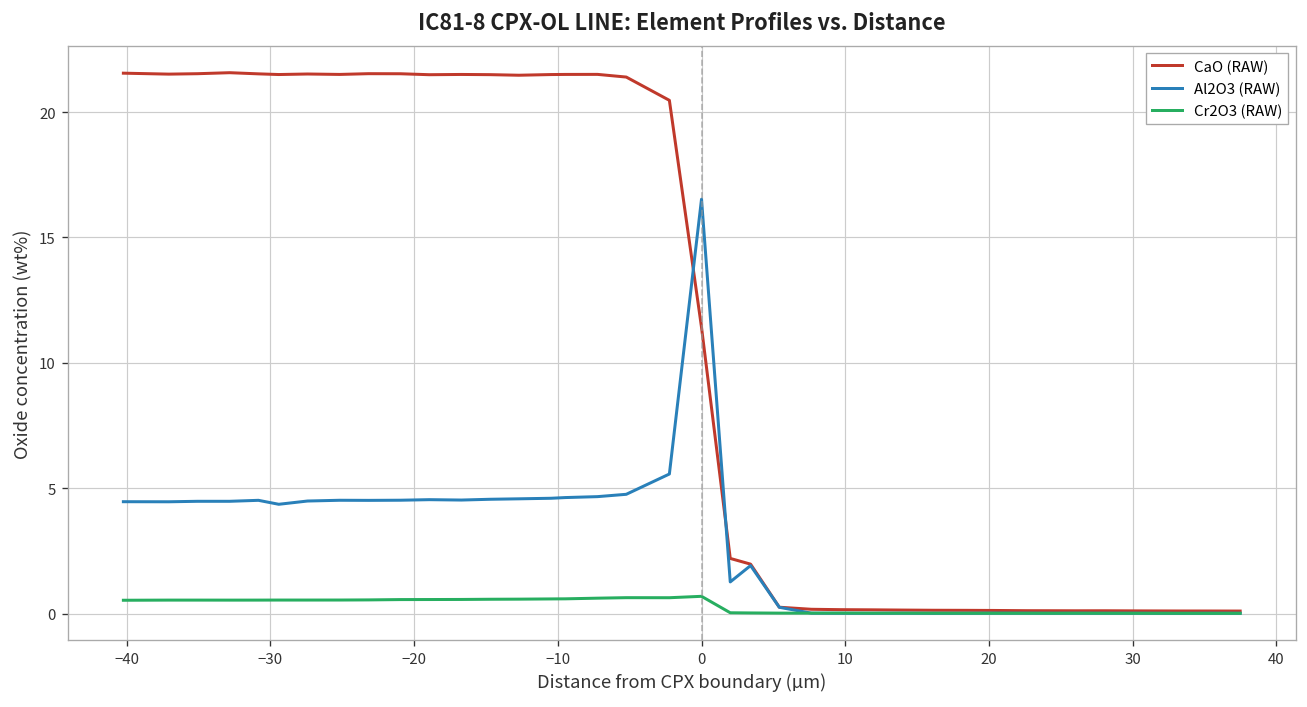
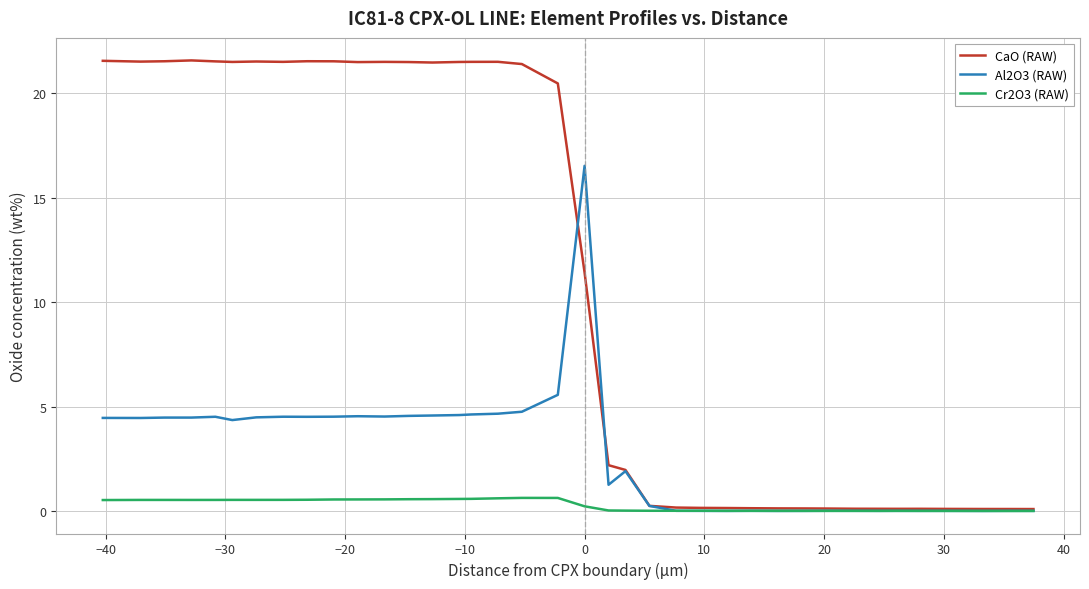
Cr2O3 (RAW), 0: 0.7 -> 0.2
